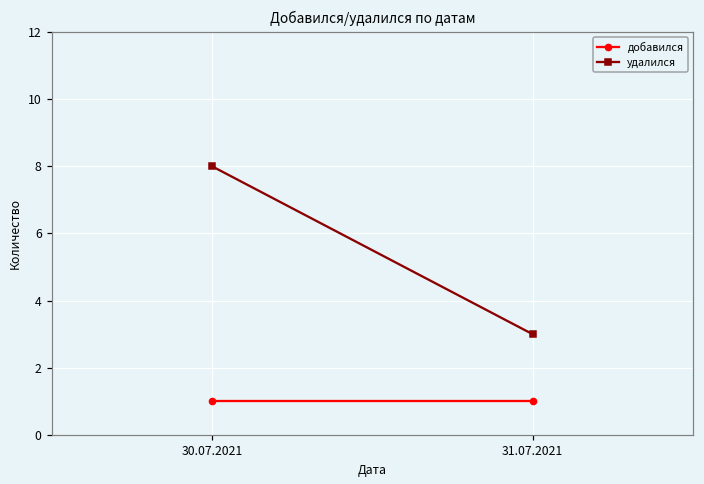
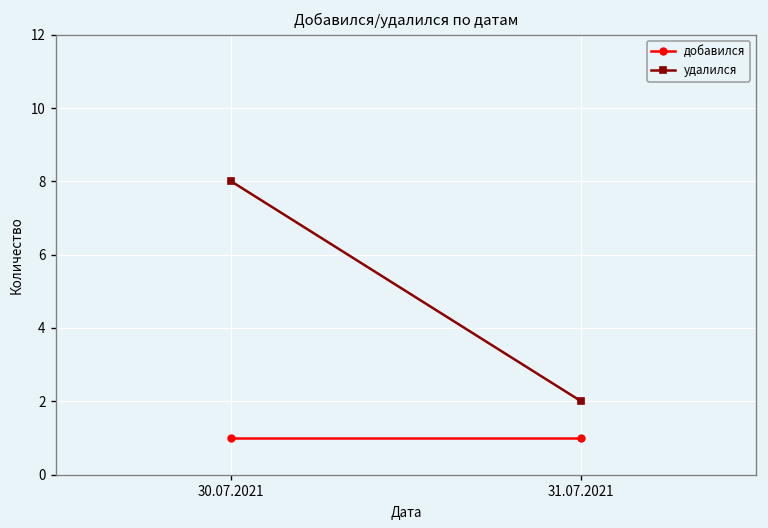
удалился, 31.07.2021: 3 -> 2
